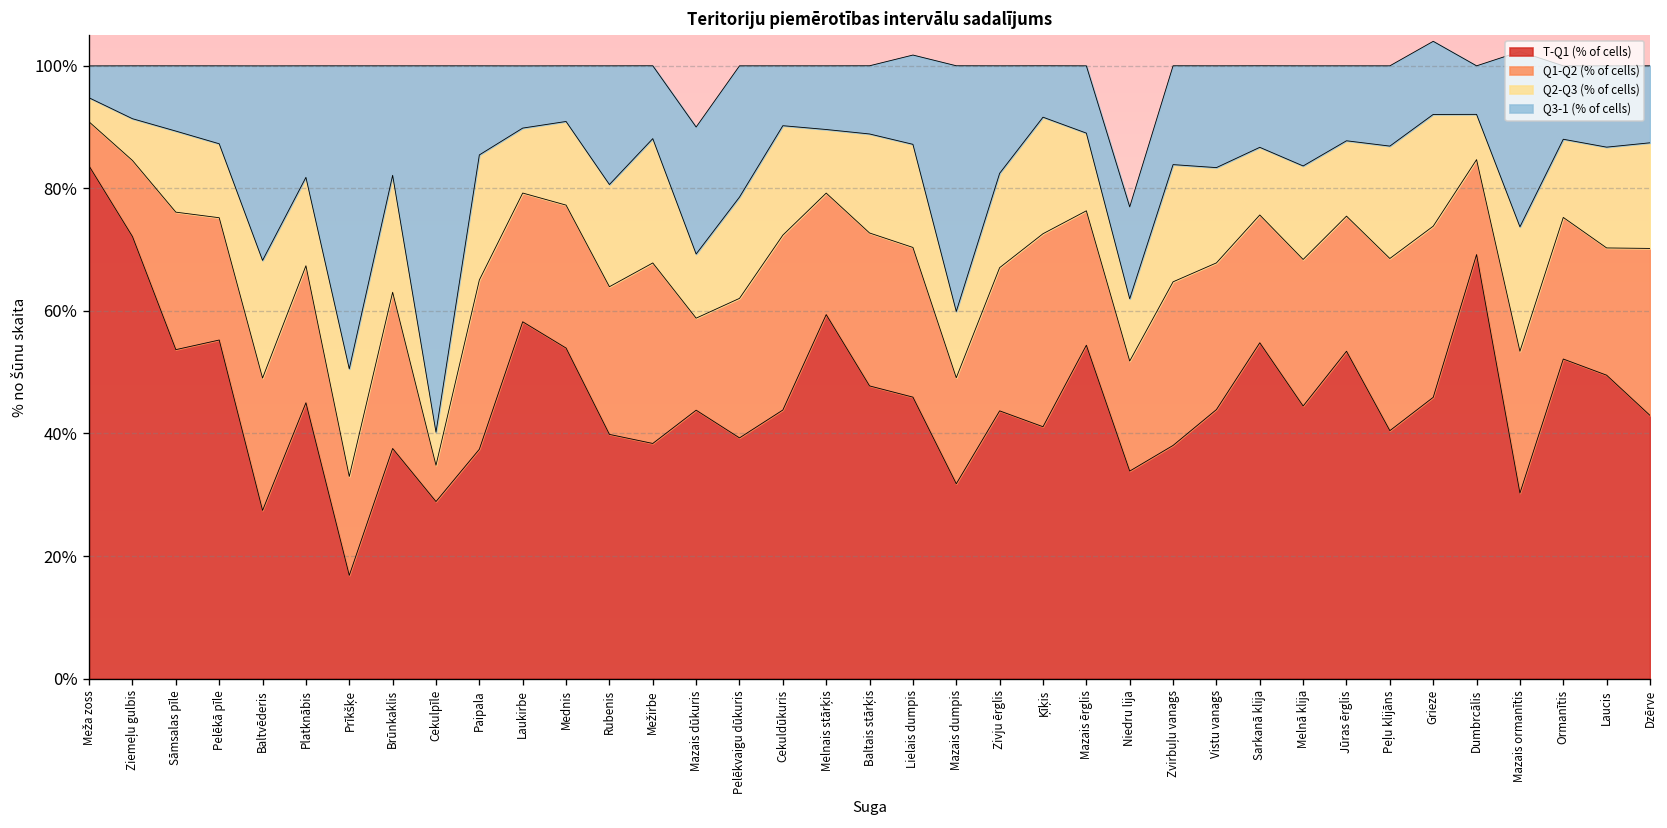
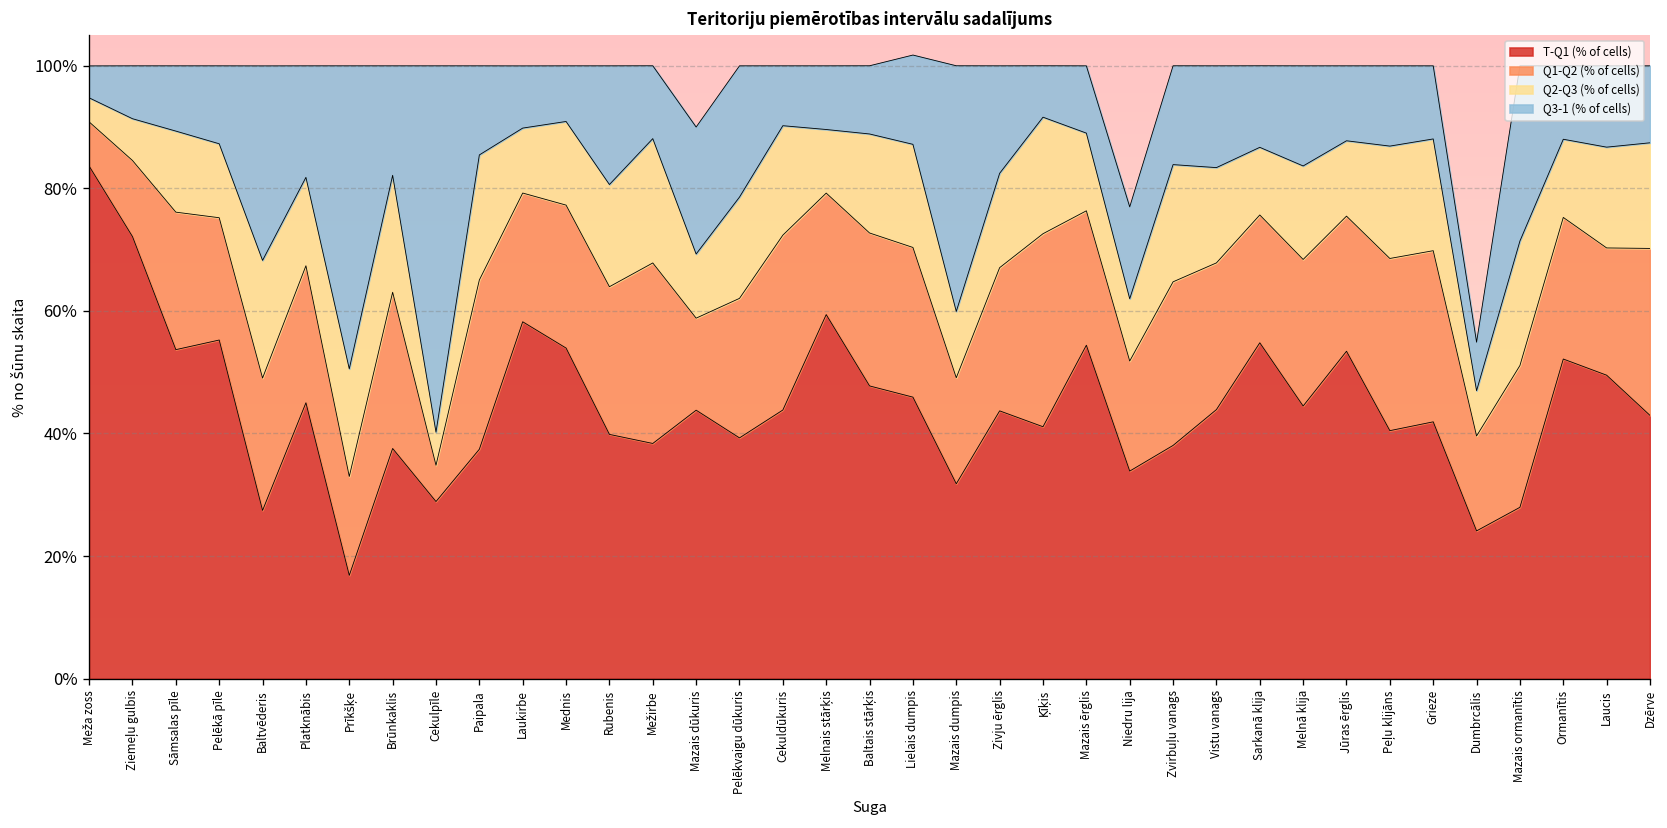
T-Q1 (% of cells), Grieze: 46% -> 42%
T-Q1 (% of cells), Dumbrcālis: 69% -> 24%
T-Q1 (% of cells), Mazais ormanītis: 30% -> 28%
